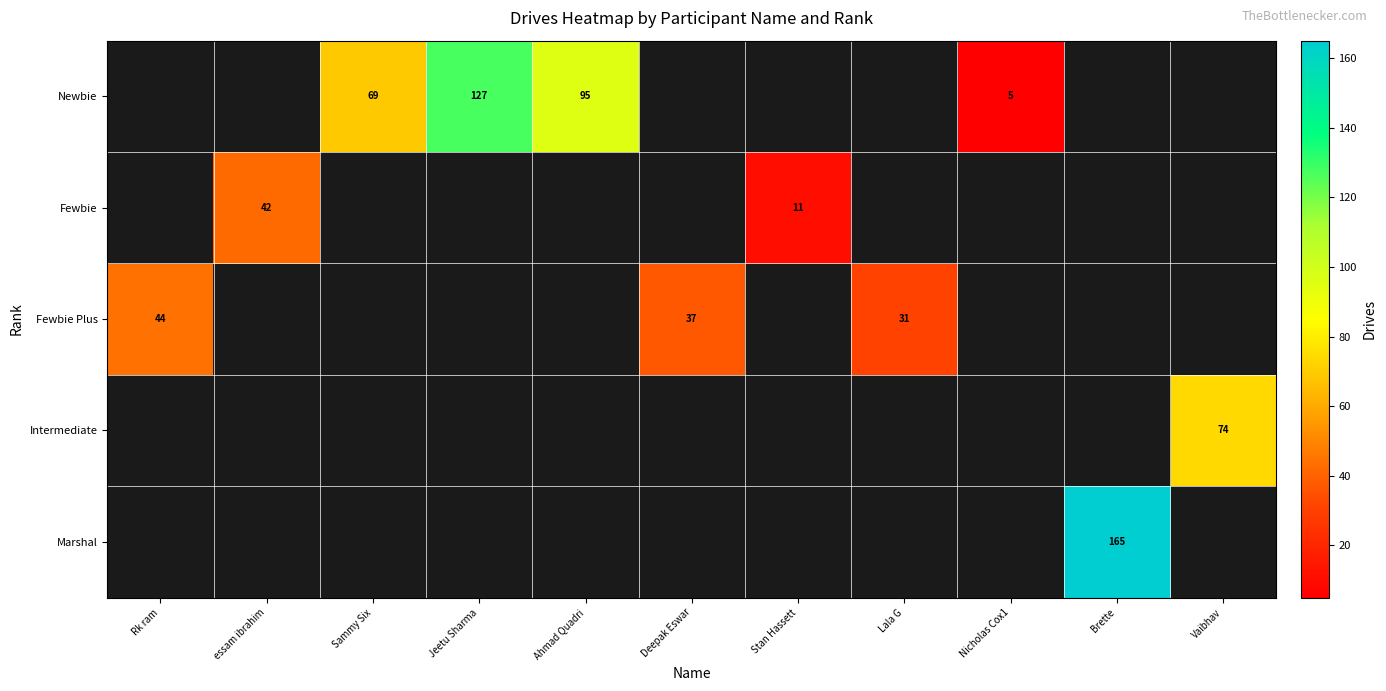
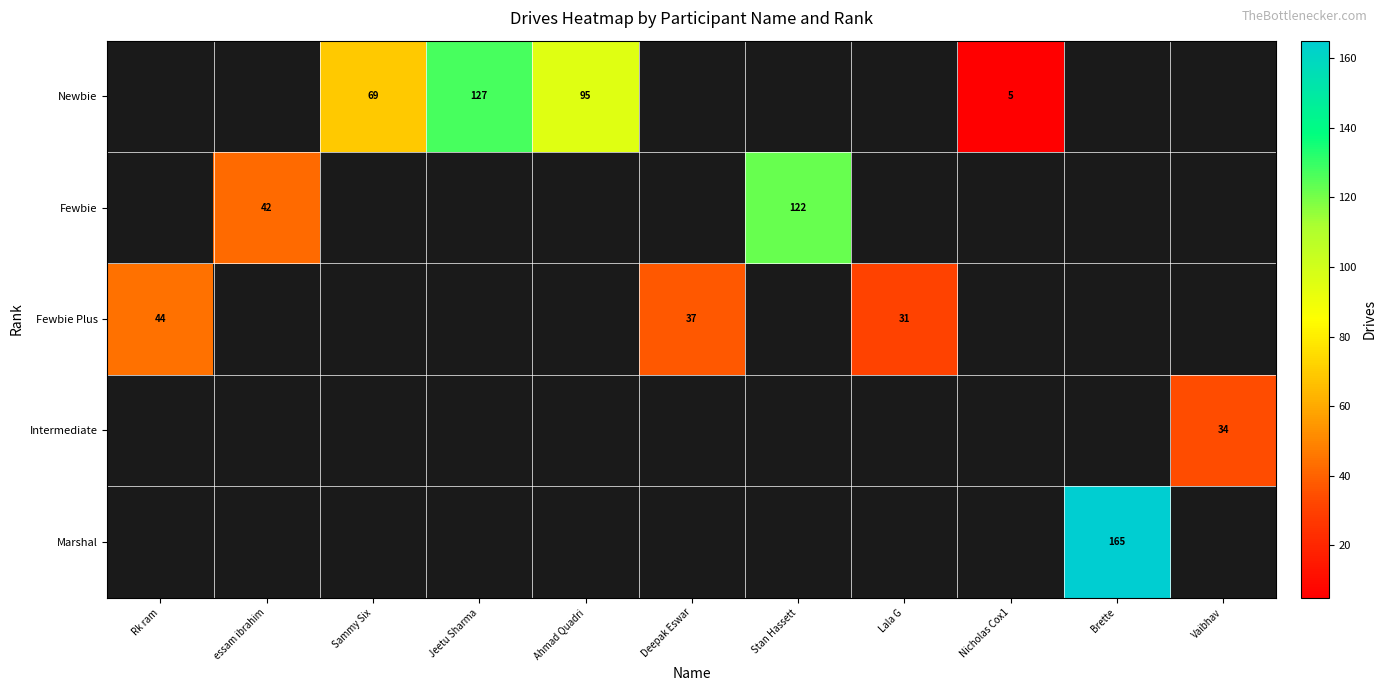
Fewbie, Stan Hassett: 11 -> 122
Intermediate, Vaibhav: 74 -> 34
